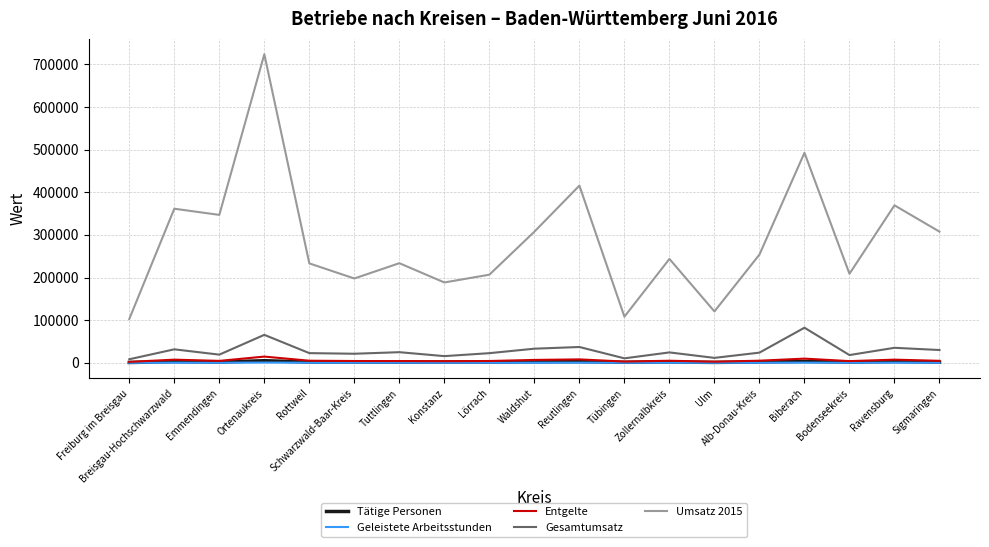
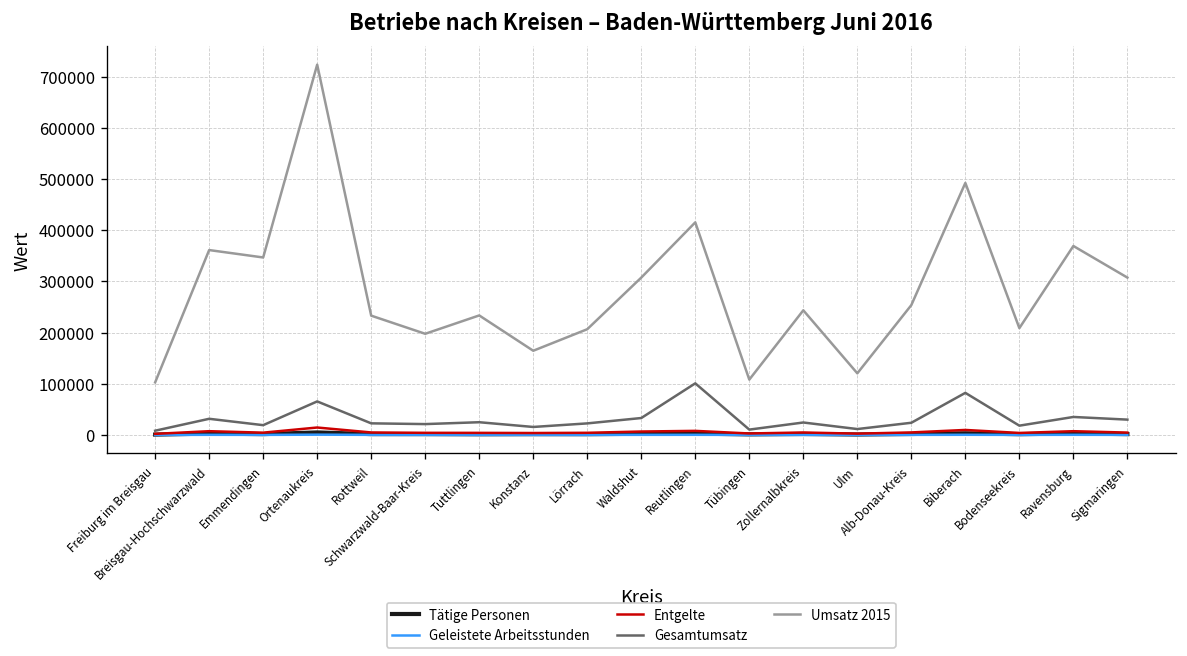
Umsatz 2015, Konstanz: 190000 -> 160000
Gesamtumsatz, Reutlingen: 40000 -> 100000
